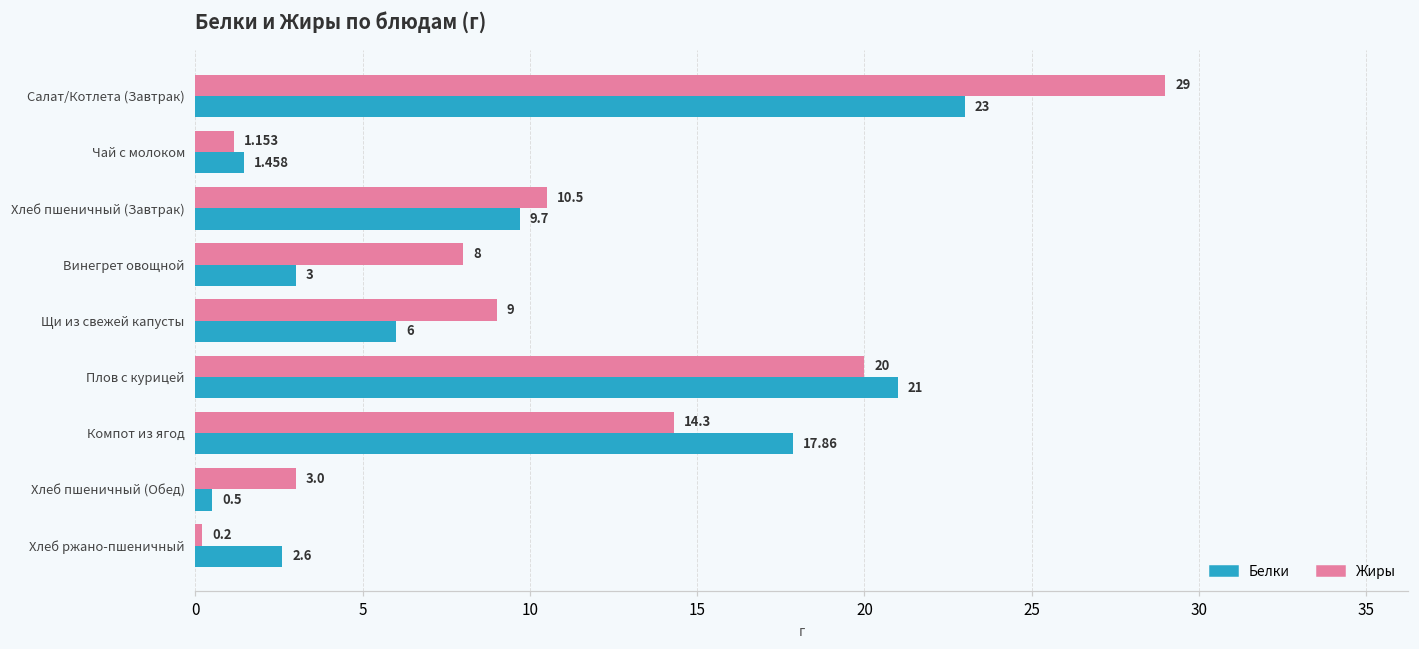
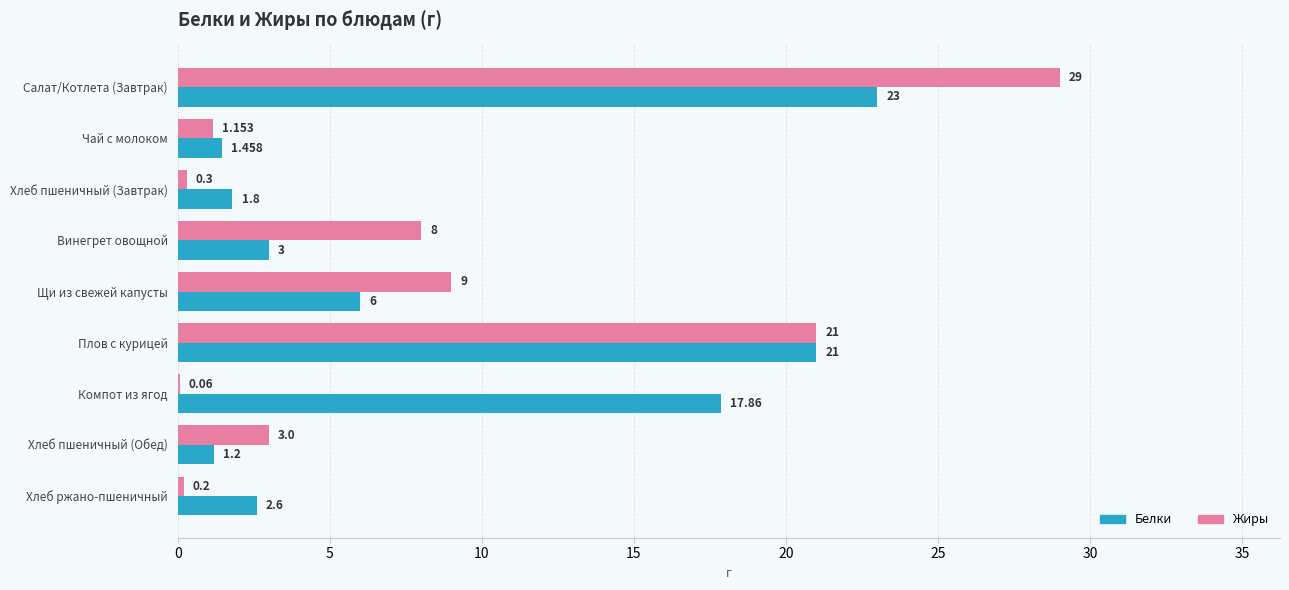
Жиры, Хлеб пшеничный (Завтрак): 10.5 -> 0.3
Белки, Хлеб пшеничный (Завтрак): 9.7 -> 1.8
Жиры, Плов с курицей: 20 -> 21
Жиры, Компот из ягод: 14.3 -> 0.06
Белки, Хлеб пшеничный (Обед): 0.5 -> 1.2
